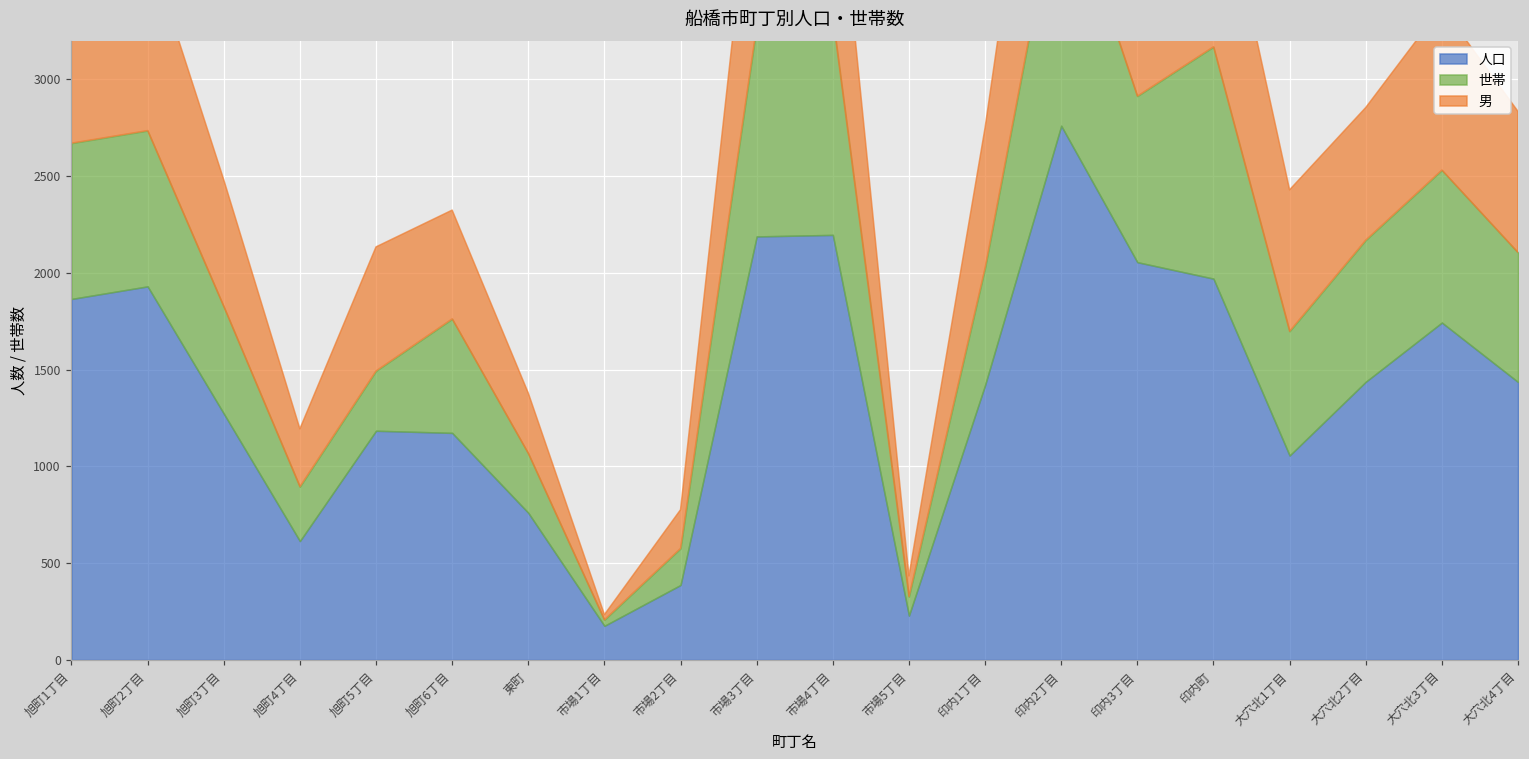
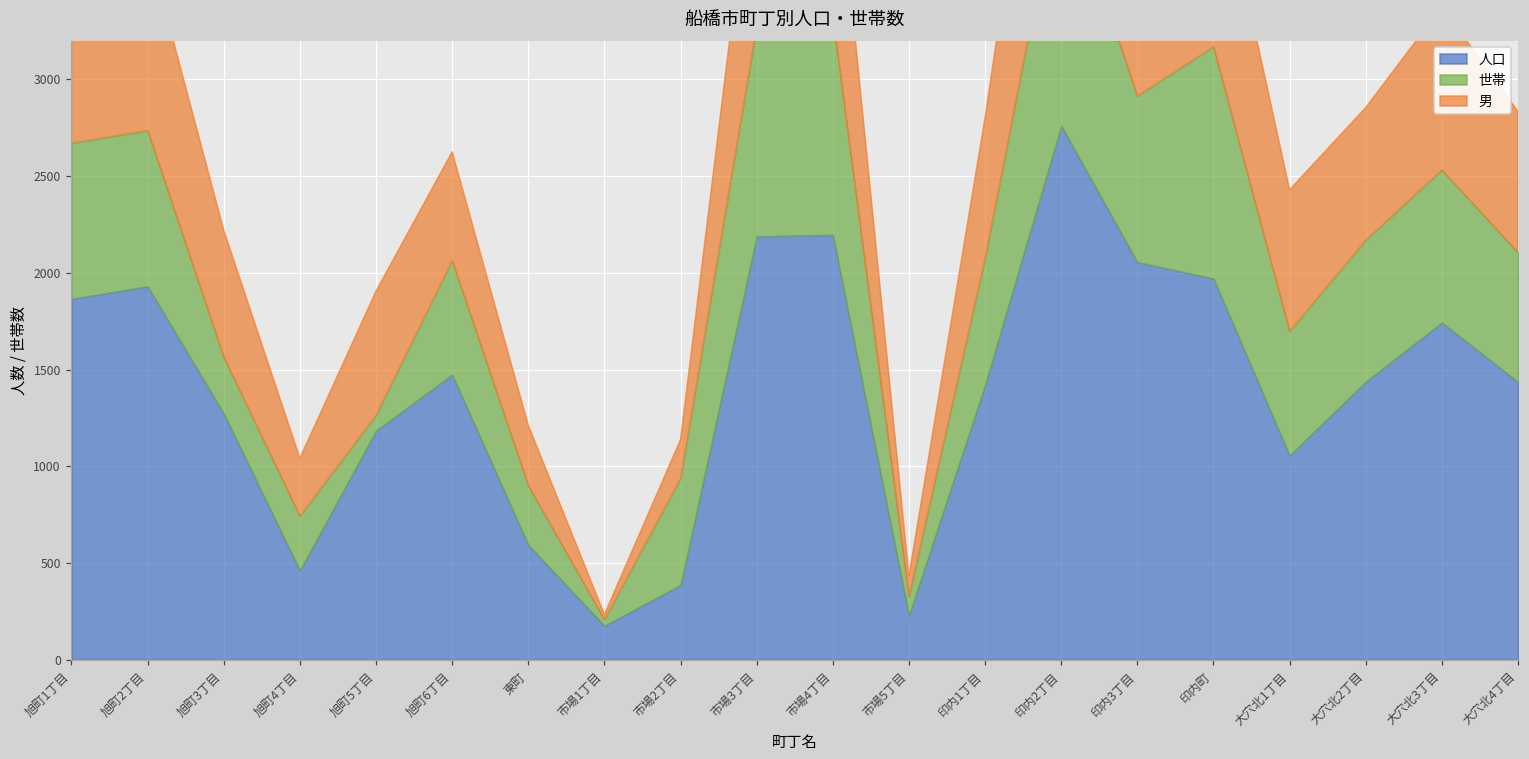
世帯, 旭町3丁目: 550 -> 290
人口, 旭町4丁目: 610 -> 460
世帯, 旭町5丁目: 310 -> 80
人口, 旭町6丁目: 1170 -> 1470
人口, 東町: 760 -> 590
世帯, 市場2丁目: 190 -> 550
世帯, 印内1丁目: 610 -> 660
